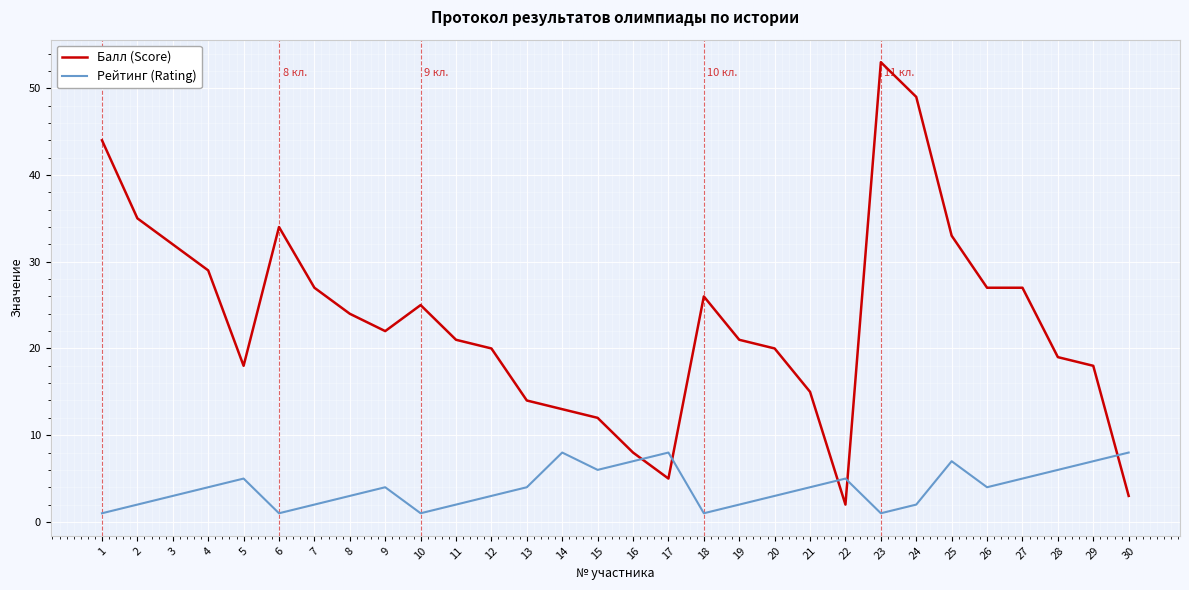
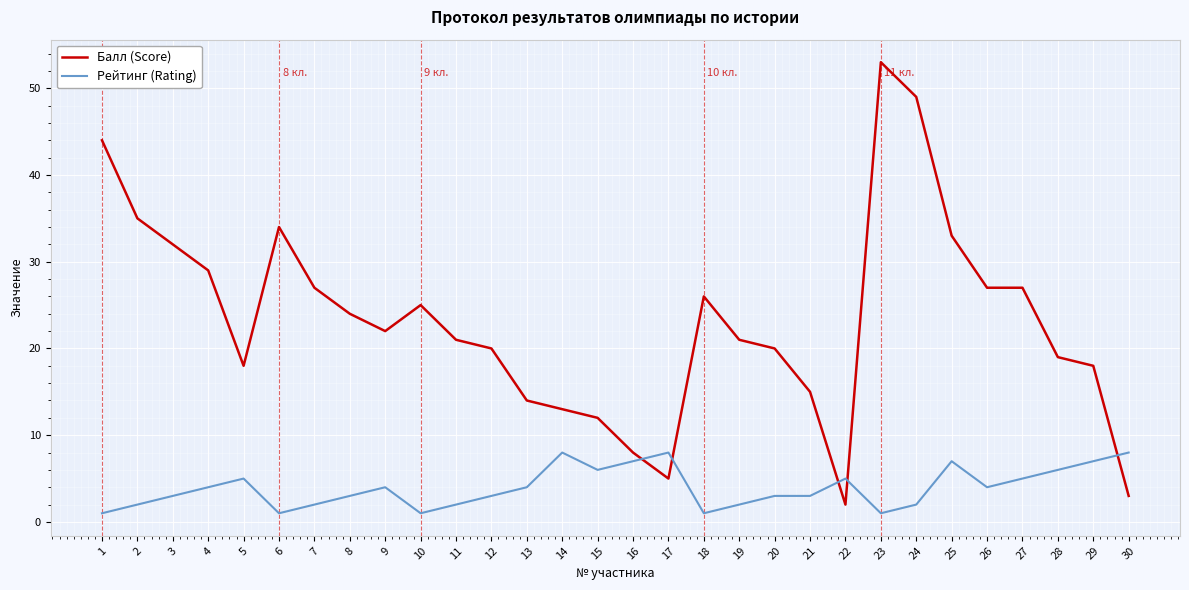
Рейтинг (Rating), 21: 4 -> 3
